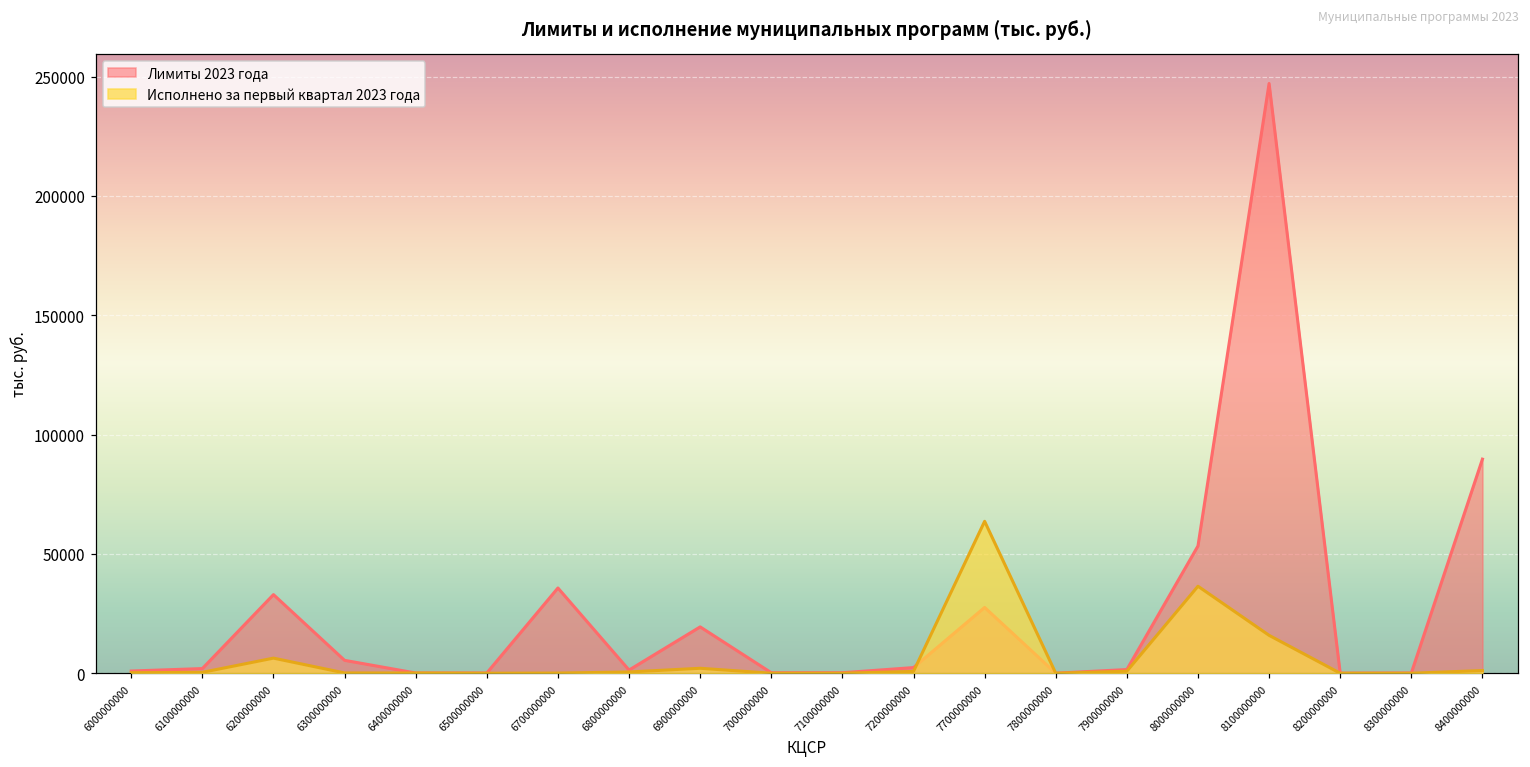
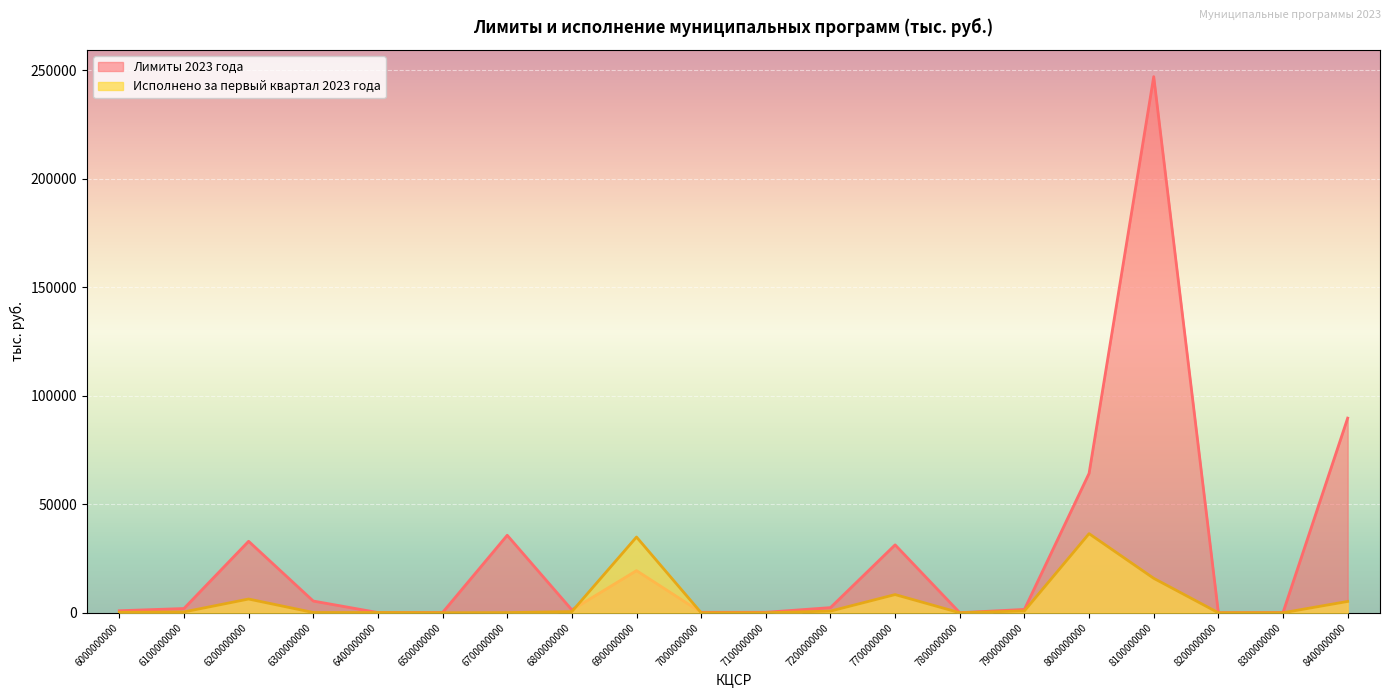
Исполнено за первый квартал 2023 года, 6900000000: 2000 -> 35000
Лимиты 2023 года, 7700000000: 28000 -> 31000
Исполнено за первый квартал 2023 года, 7700000000: 64000 -> 8000
Лимиты 2023 года, 8000000000: 53000 -> 64000
Исполнено за первый квартал 2023 года, 8400000000: 1000 -> 5000
